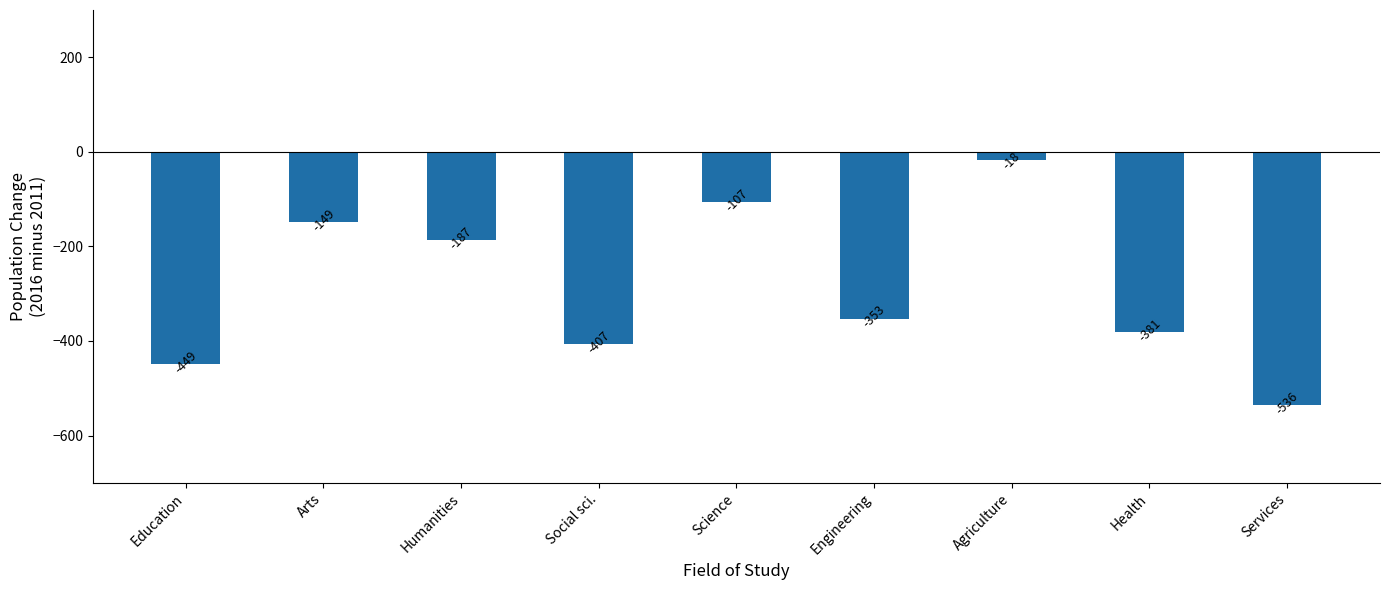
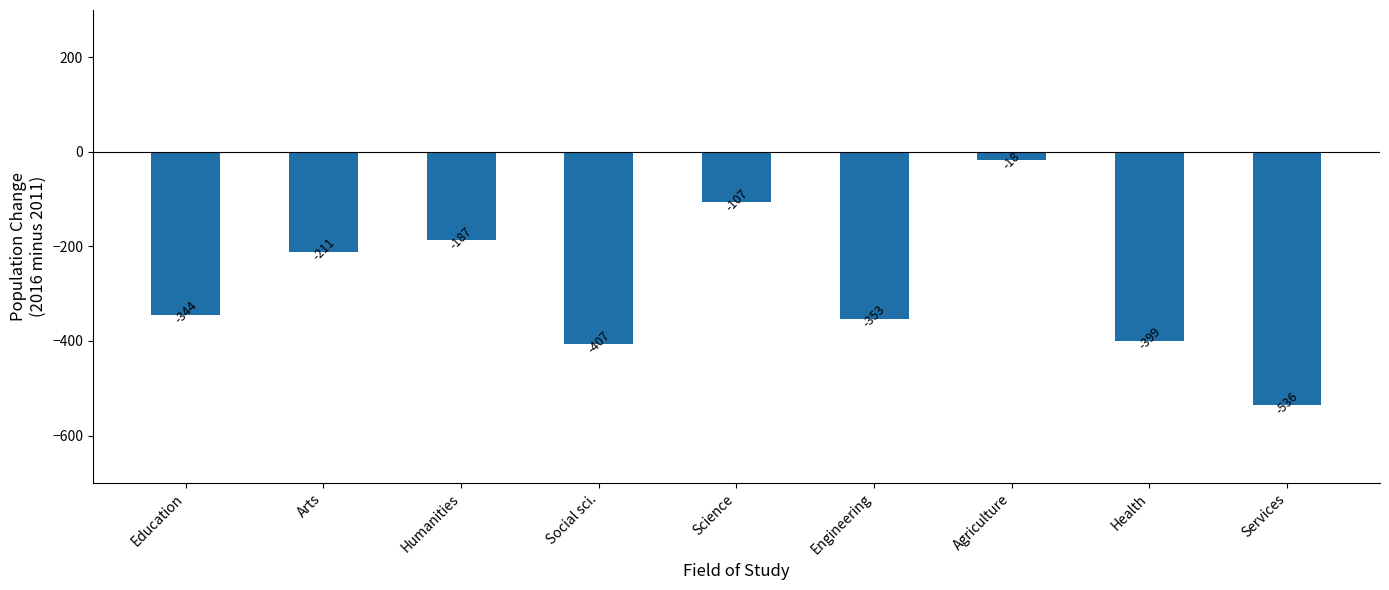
Education: -449 -> -344
Arts: -149 -> -211
Health: -381 -> -399
